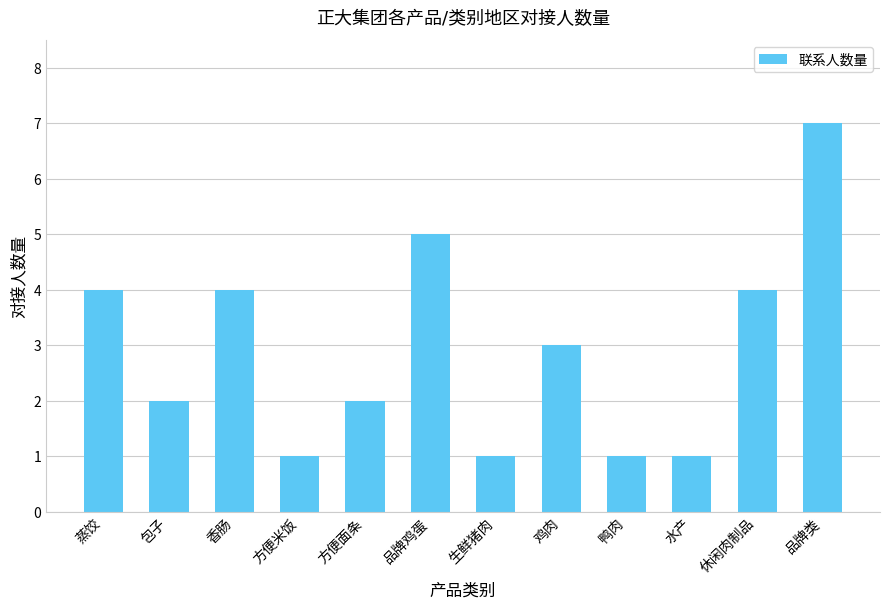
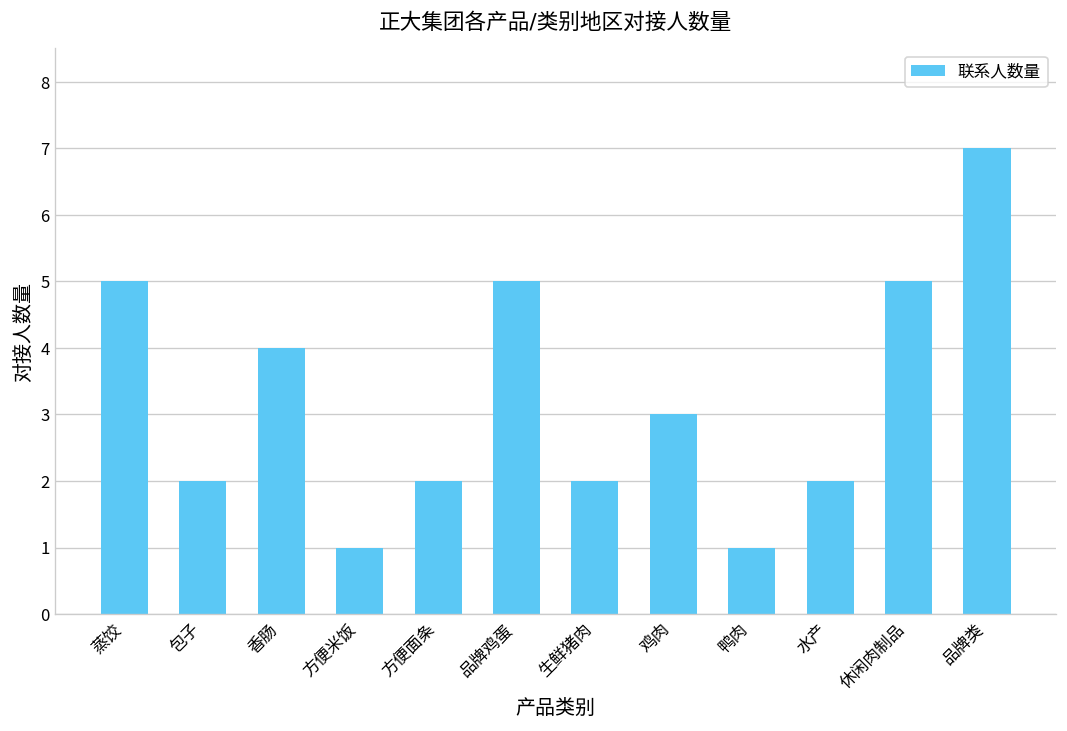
蒸饺: 4 -> 5
生鲜猪肉: 1 -> 2
水产: 1 -> 2
休闲肉制品: 4 -> 5
